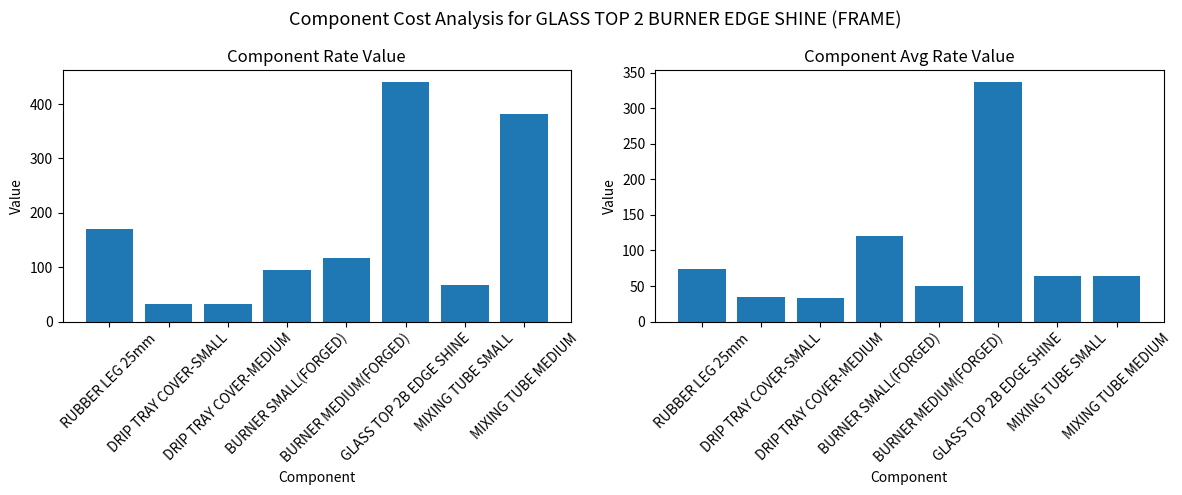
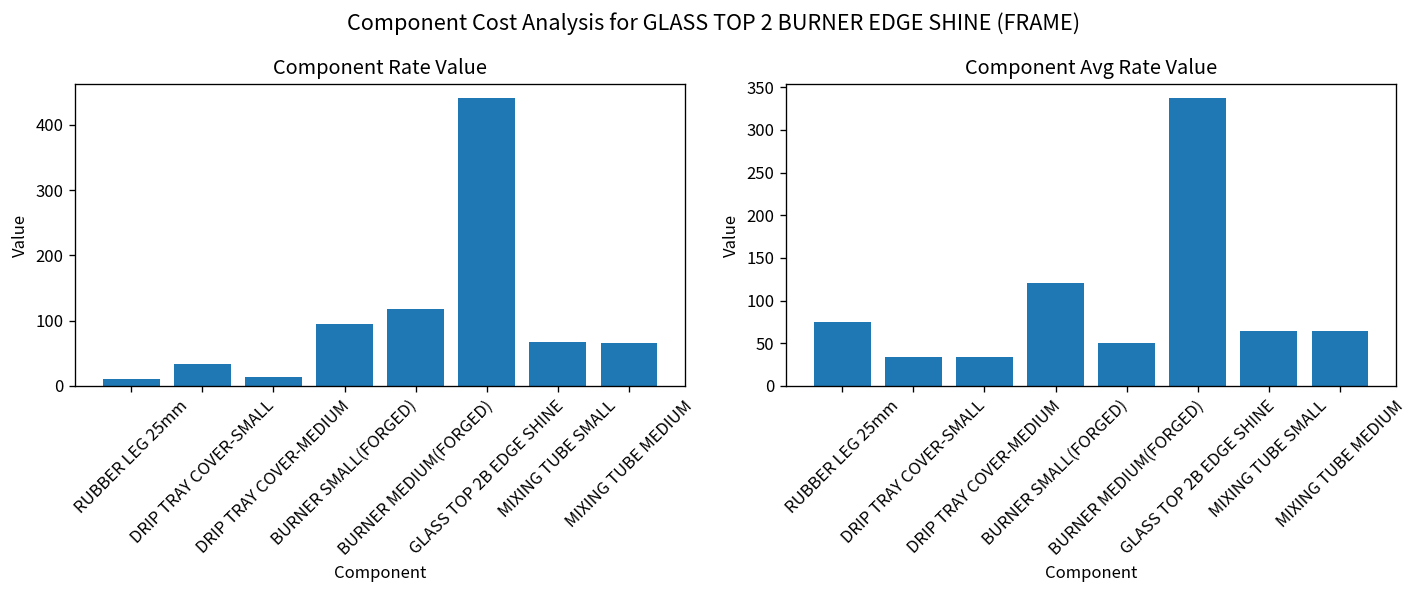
Component Rate Value, RUBBER LEG 25mm: 170 -> 10
Component Rate Value, DRIP TRAY COVER-MEDIUM: 30 -> 10
Component Rate Value, MIXING TUBE MEDIUM: 380 -> 70
